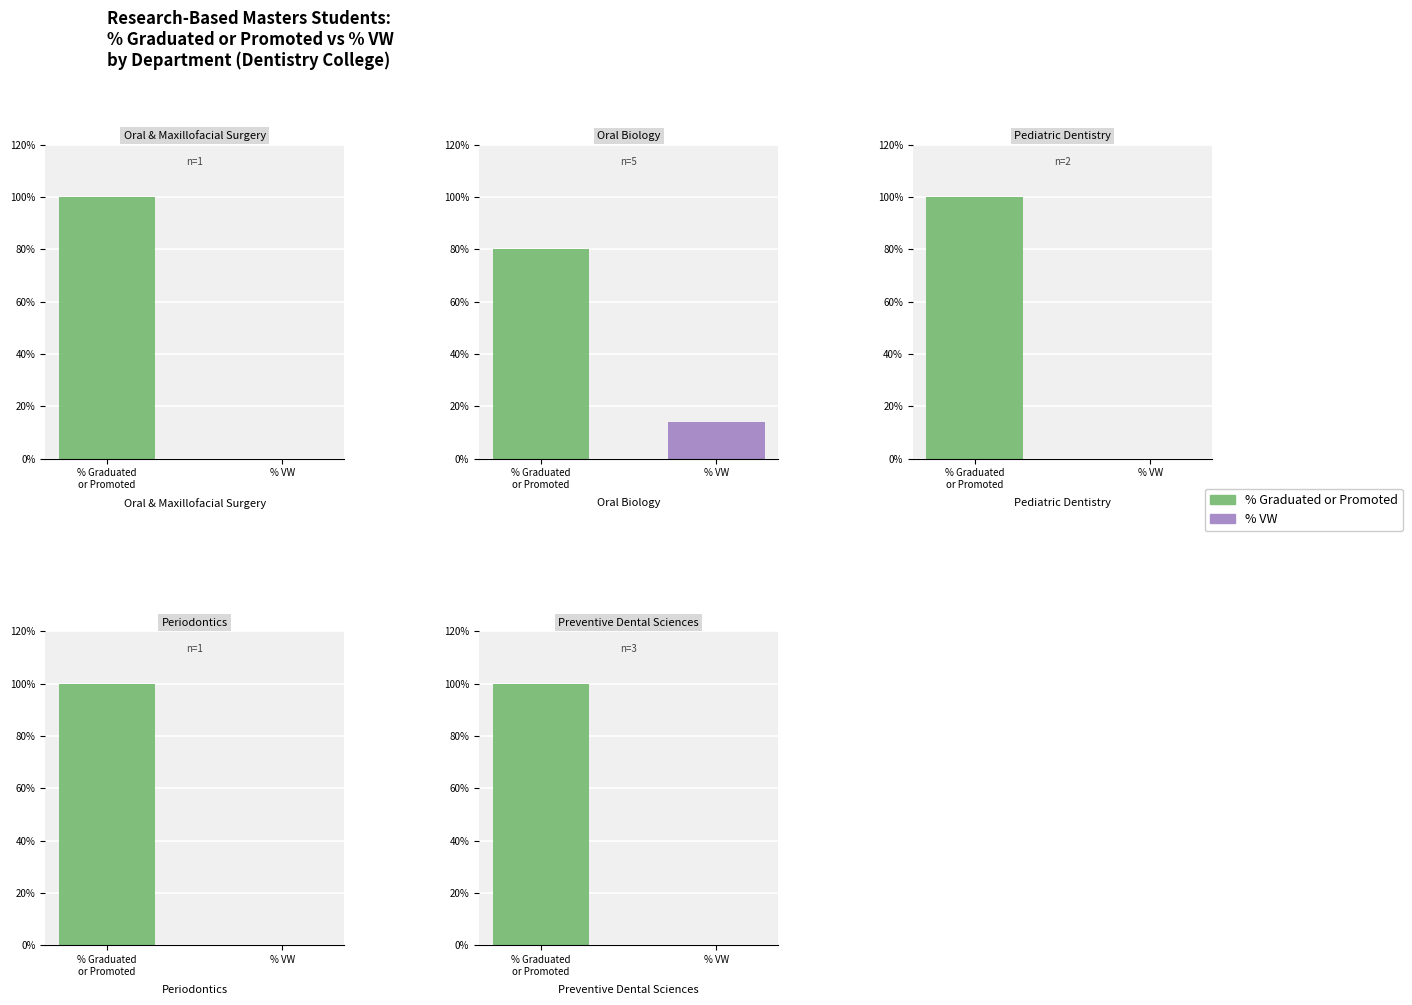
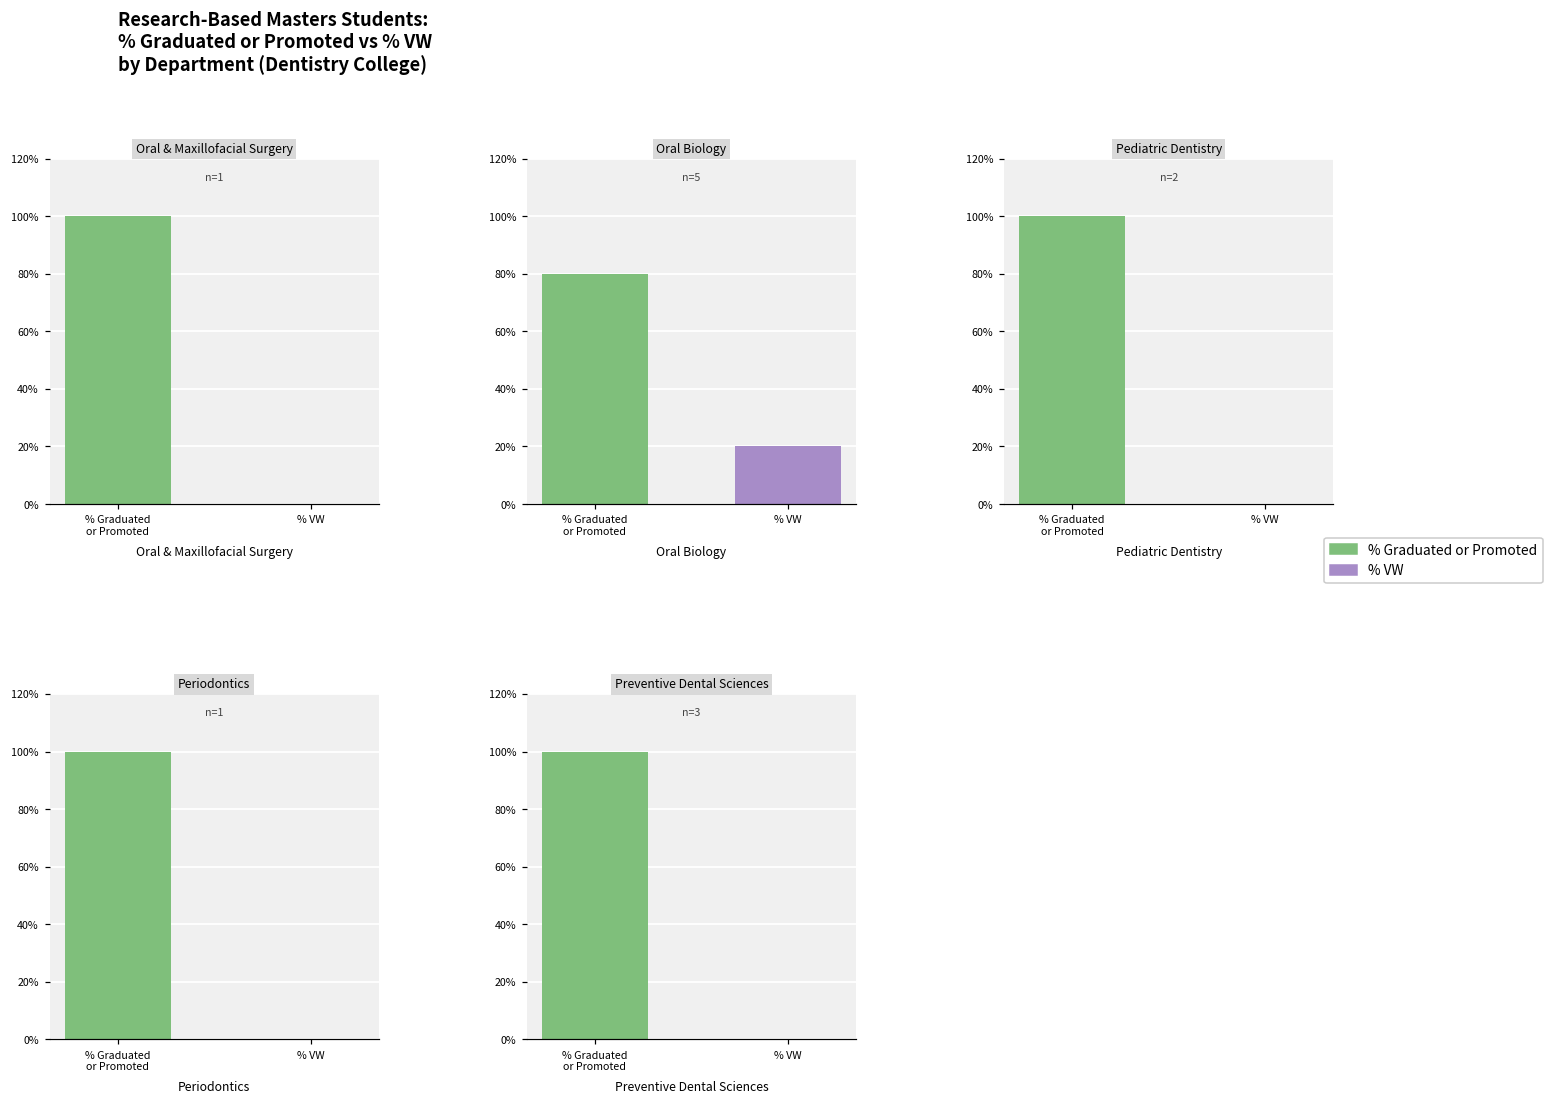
Oral Biology, % VW: 14% -> 20%
